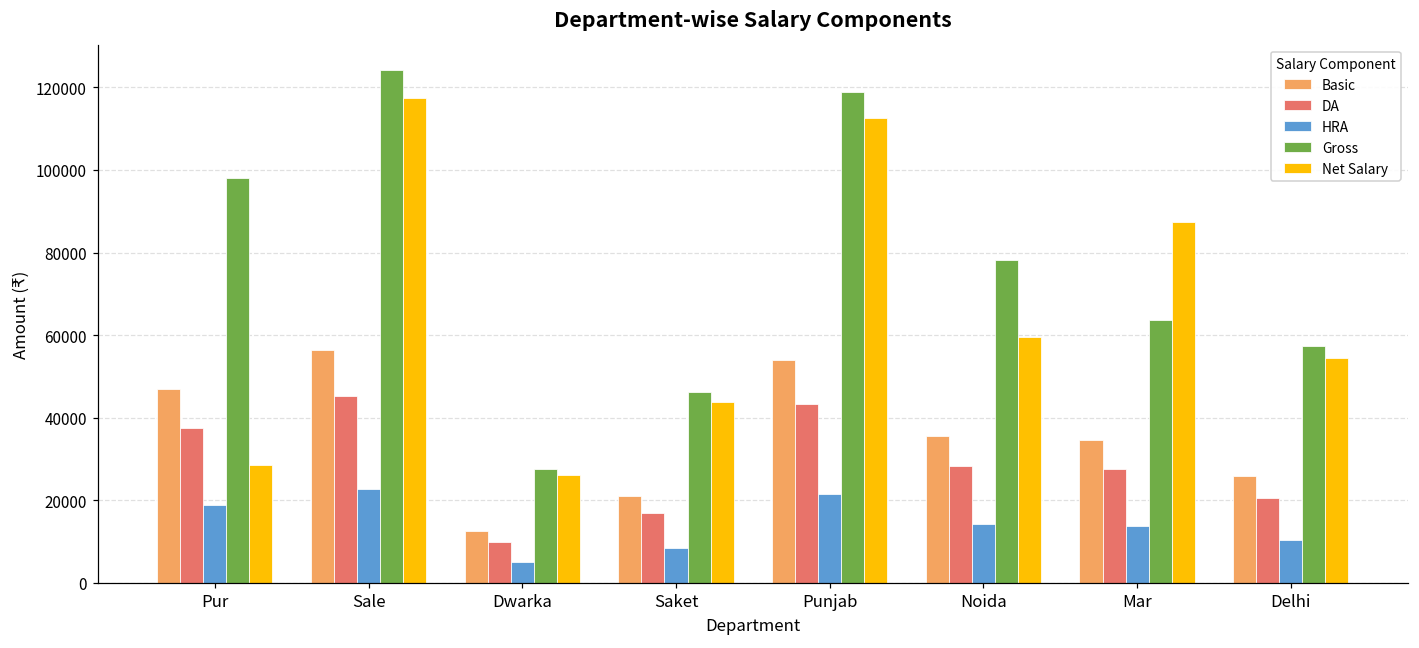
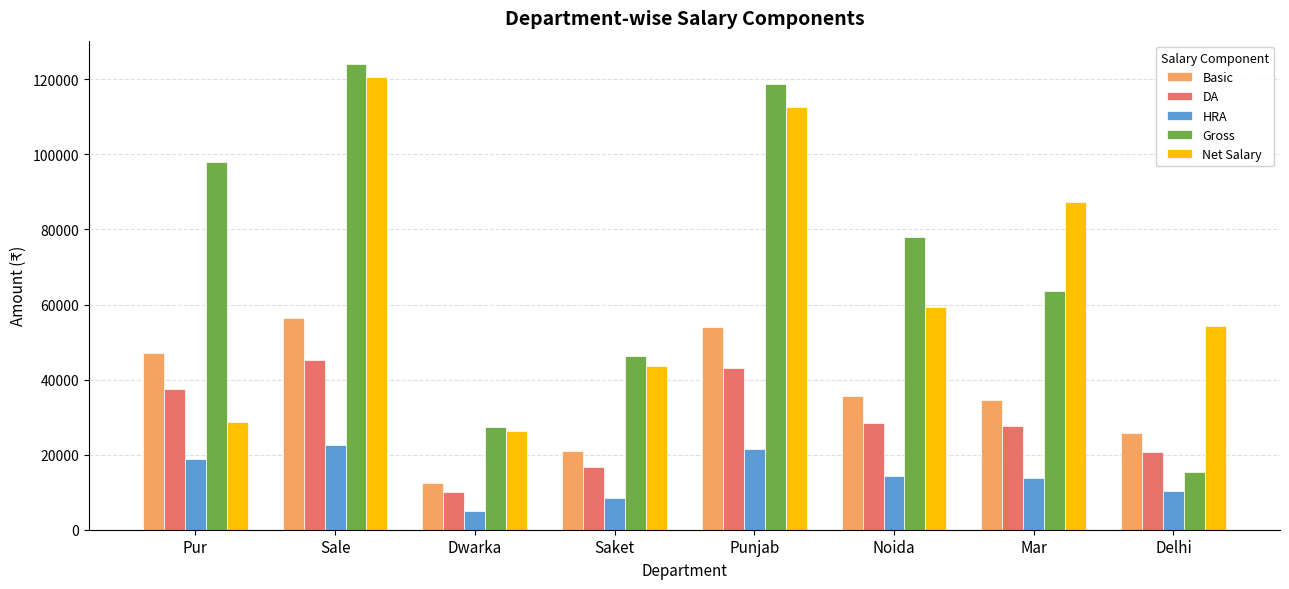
Net Salary, Sale: 117000 -> 121000
Gross, Delhi: 57000 -> 15000
